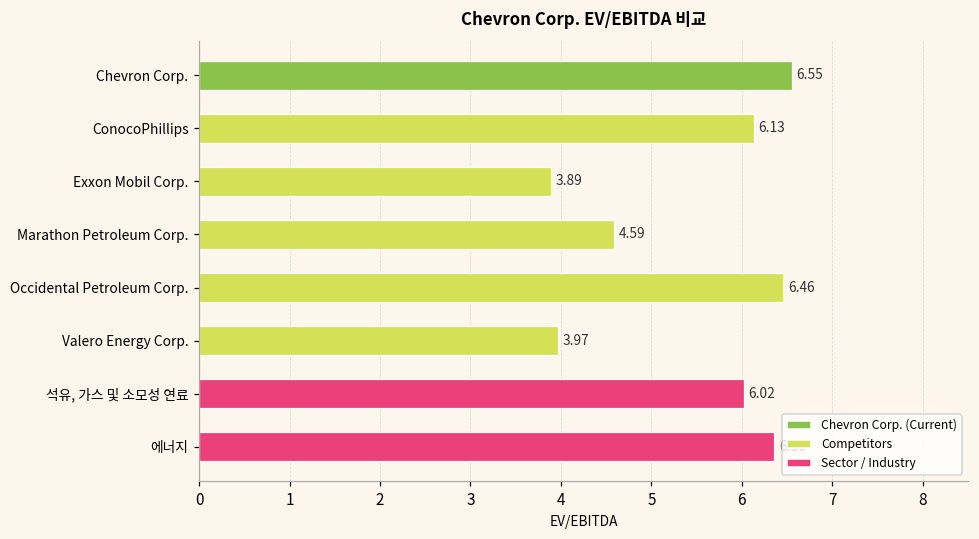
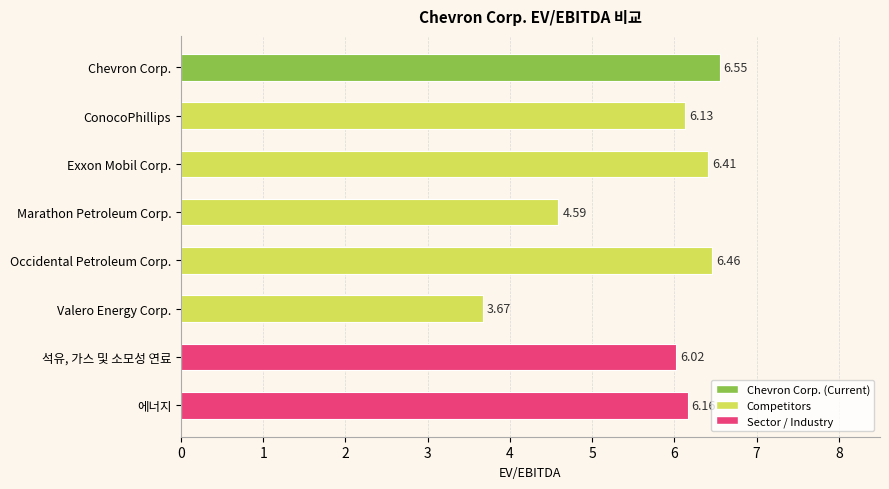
Exxon Mobil Corp.: 3.89 -> 6.41
Valero Energy Corp.: 3.97 -> 3.67
에너지: 6.4 -> 6.2
